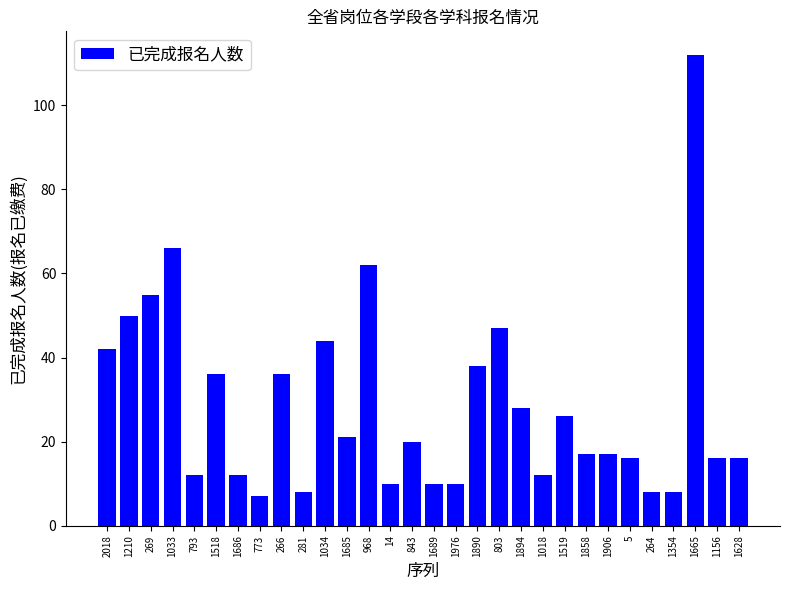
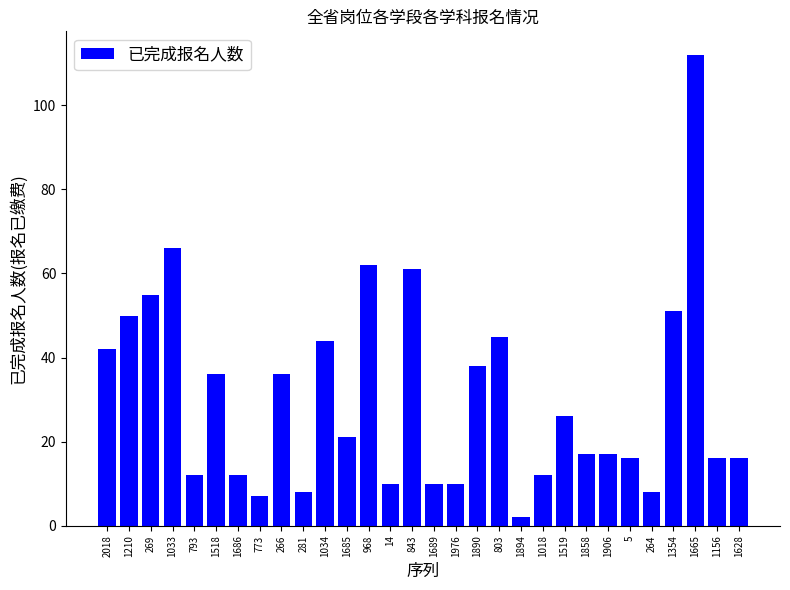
843: 20 -> 61
803: 47 -> 45
1894: 28 -> 2
1354: 8 -> 51
